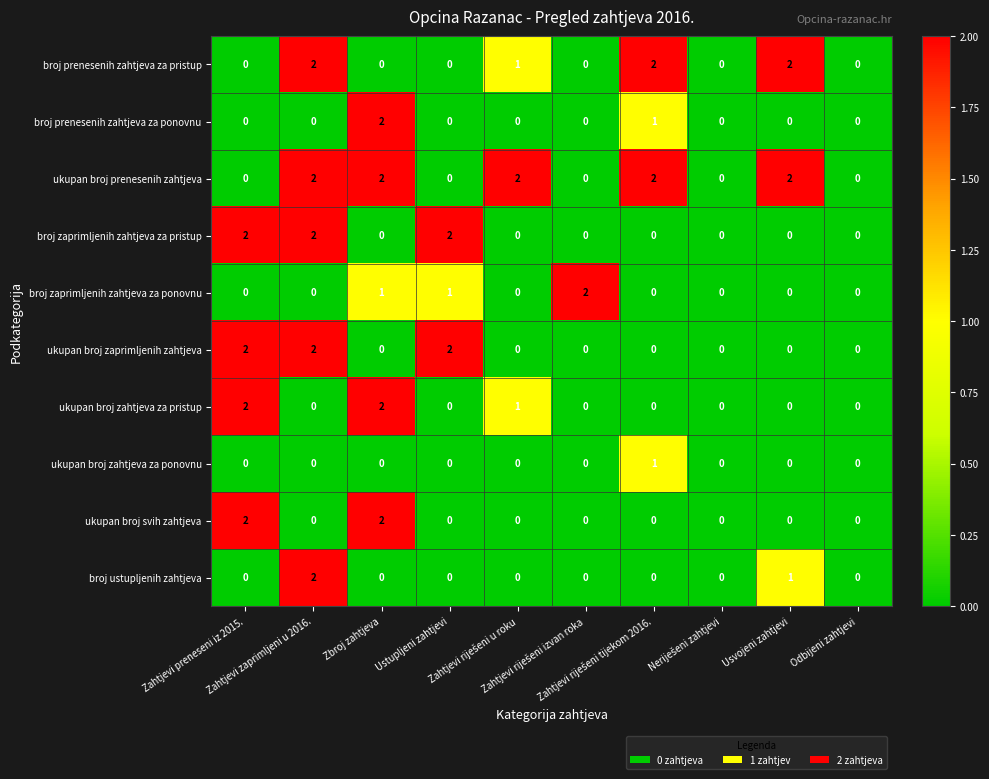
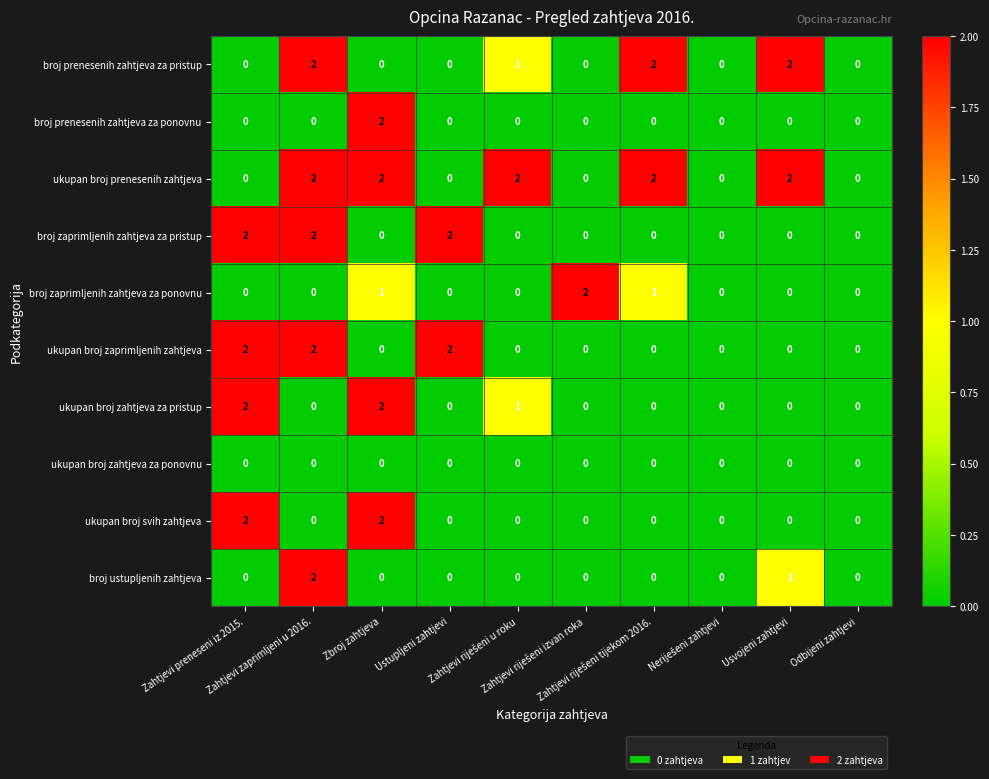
broj prenesenih zahtjeva za ponovnu, Zahtjevi riješeni tijekom 2016.: 1 -> 0
broj zaprimljenih zahtjeva za ponovnu, Ustupljeni zahtjevi: 1 -> 0
broj zaprimljenih zahtjeva za ponovnu, Zahtjevi riješeni tijekom 2016.: 0 -> 1
ukupan broj zahtjeva za ponovnu, Zahtjevi riješeni tijekom 2016.: 1 -> 0
